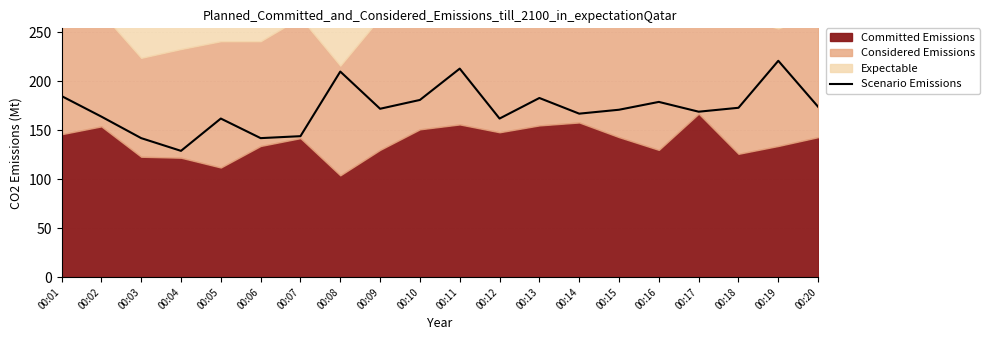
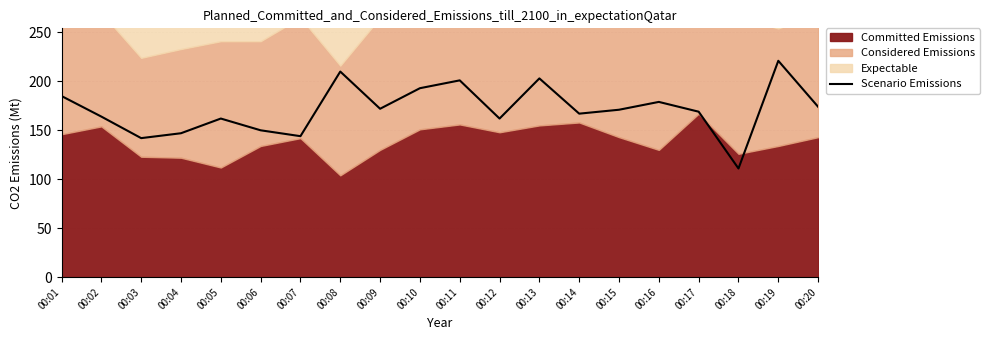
Scenario Emissions, 00:04: 130 -> 150
Scenario Emissions, 00:06: 140 -> 150
Scenario Emissions, 00:10: 180 -> 190
Scenario Emissions, 00:11: 210 -> 200
Scenario Emissions, 00:13: 180 -> 200
Scenario Emissions, 00:18: 170 -> 110
